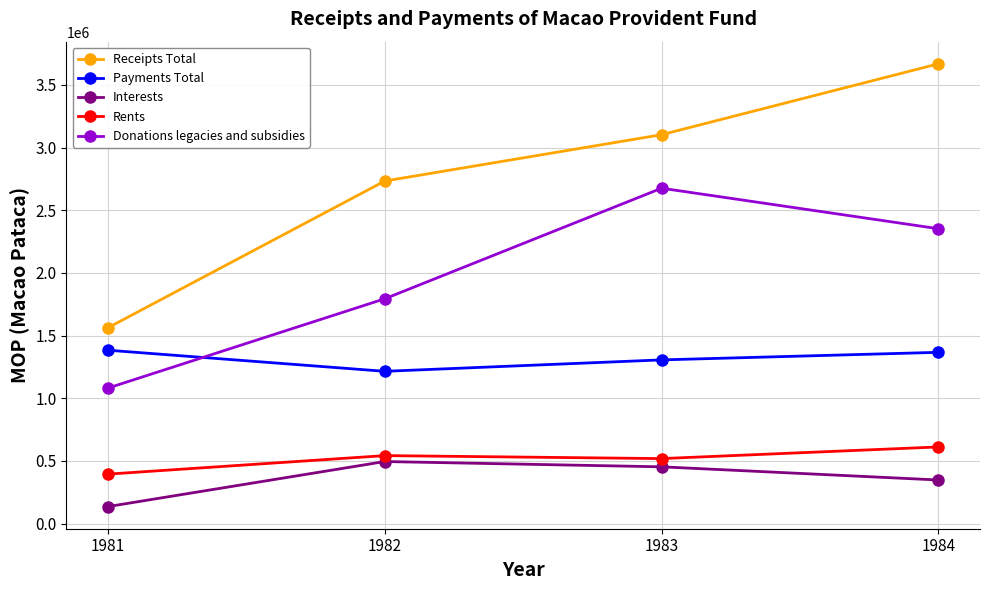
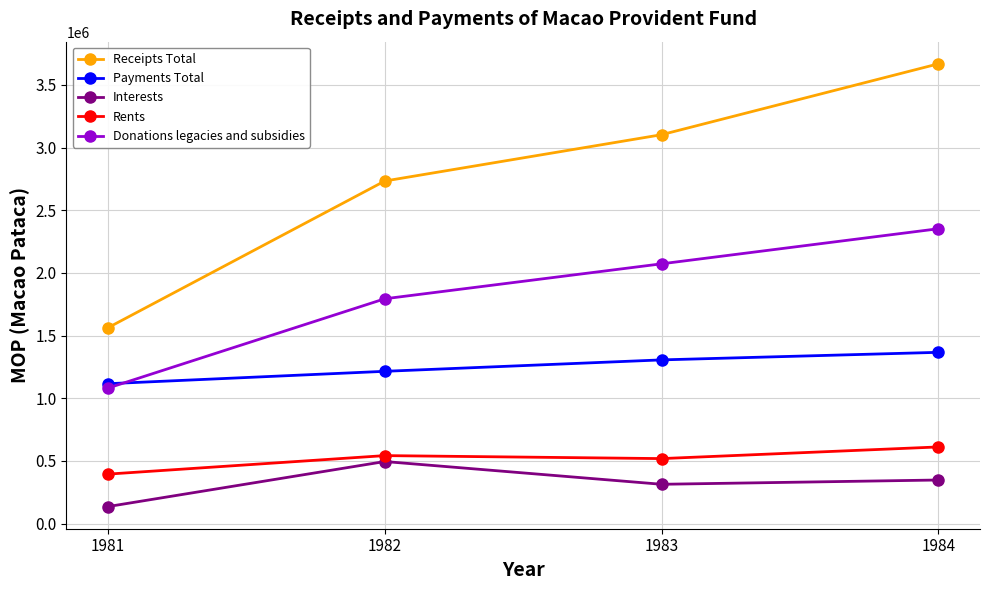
Payments Total, 1981: 1380000 -> 1120000
Interests, 1983: 450000 -> 310000
Donations legacies and subsidies, 1983: 2680000 -> 2070000
